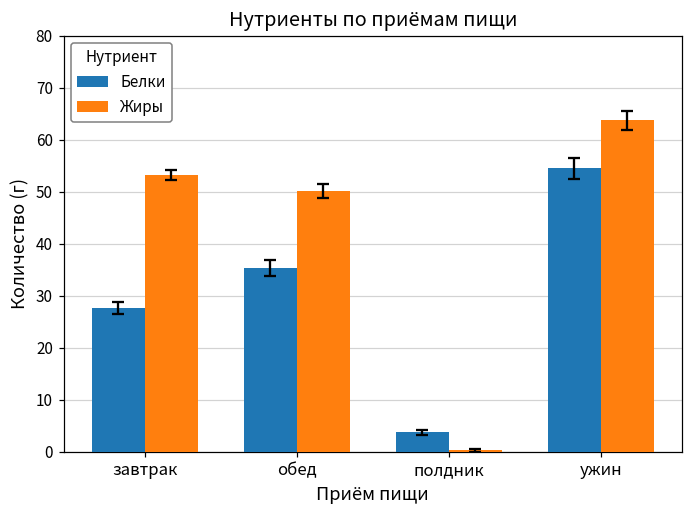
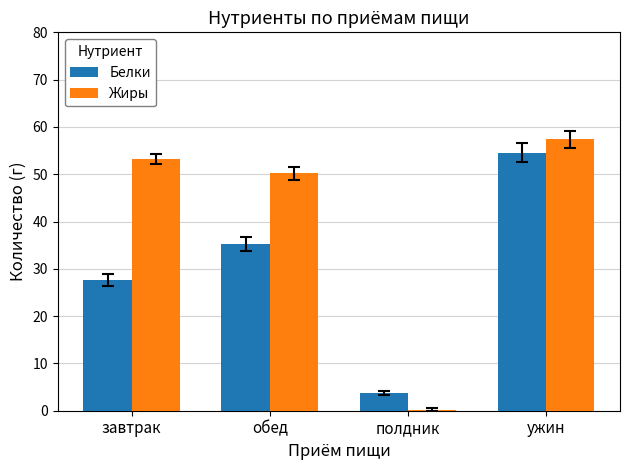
Жиры, ужин: 64 -> 57
